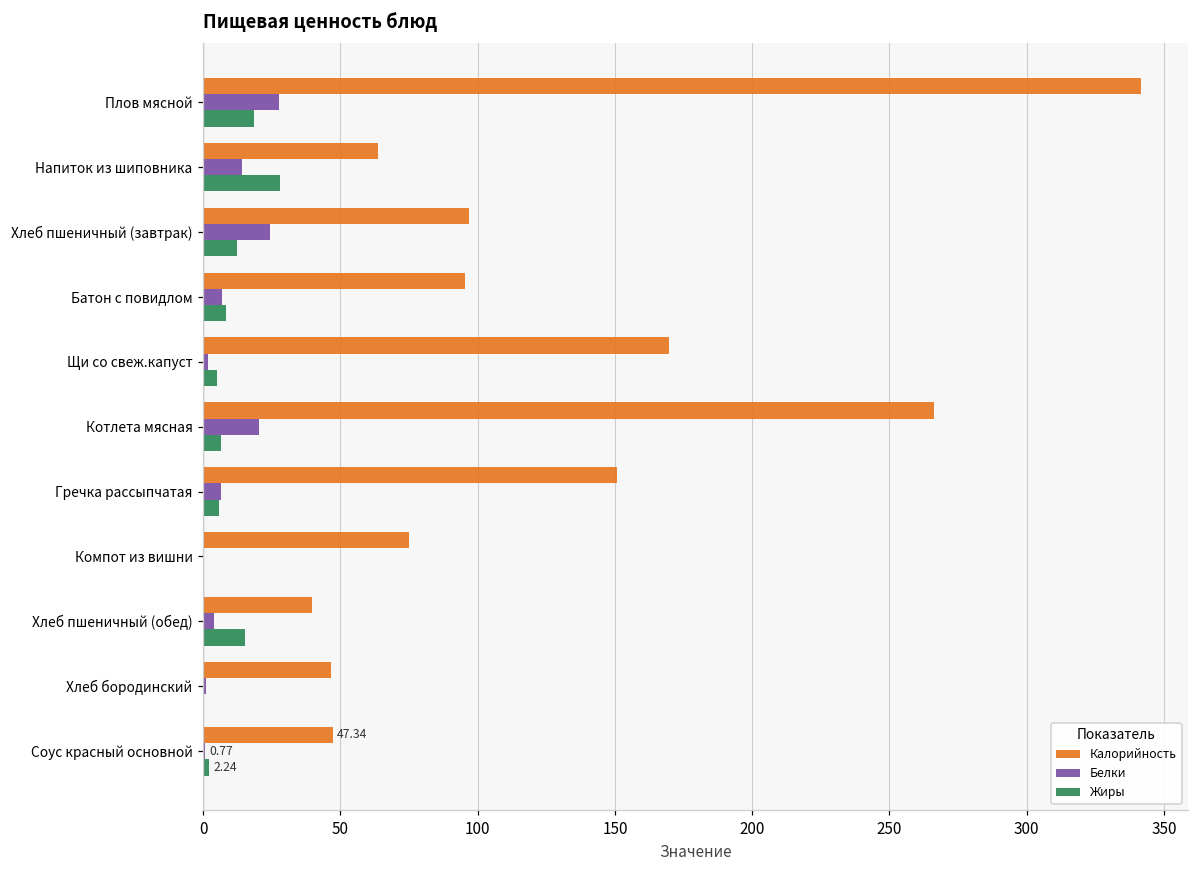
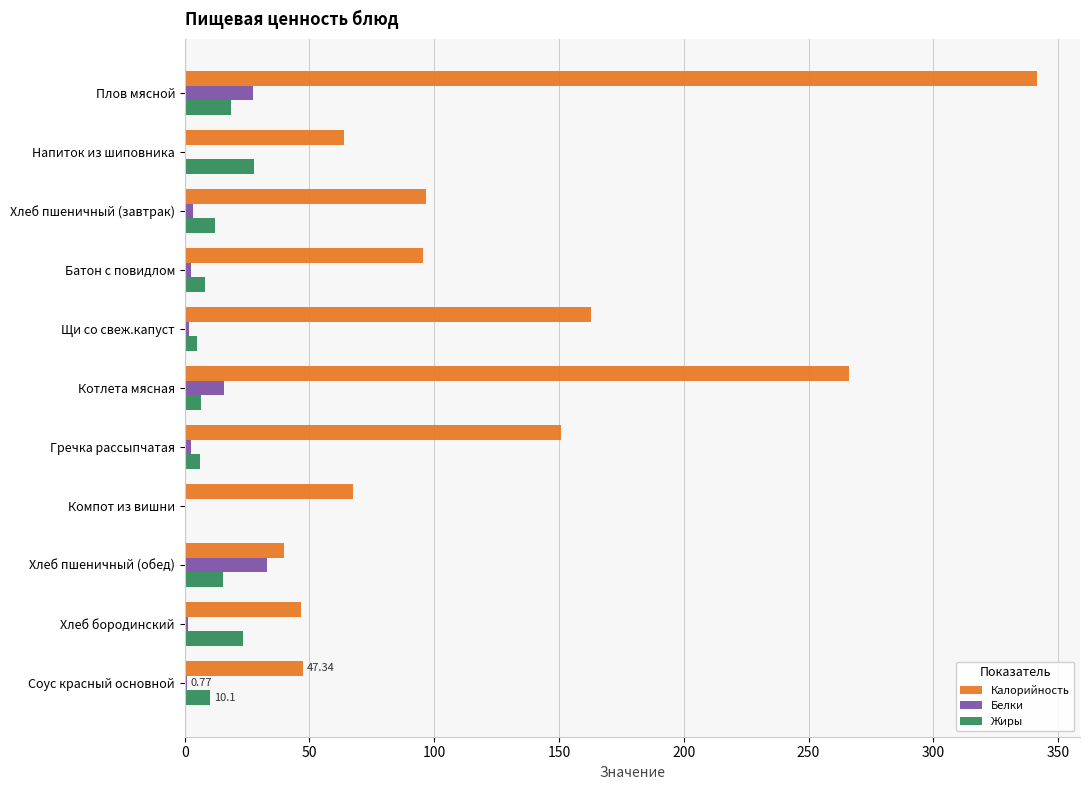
Белки, Напиток из шиповника: 14 -> 1
Белки, Хлеб пшеничный (завтрак): 24 -> 3
Белки, Батон с повидлом: 7 -> 2
Калорийность, Щи со свеж.капуст: 170 -> 163
Белки, Котлета мясная: 20 -> 16
Белки, Гречка рассыпчатая: 6 -> 2
Калорийность, Компот из вишни: 75 -> 68
Белки, Хлеб пшеничный (обед): 4 -> 33
Жиры, Хлеб бородинский: 0 -> 23
Жиры, Соус красный основной: 2.24 -> 10.1
